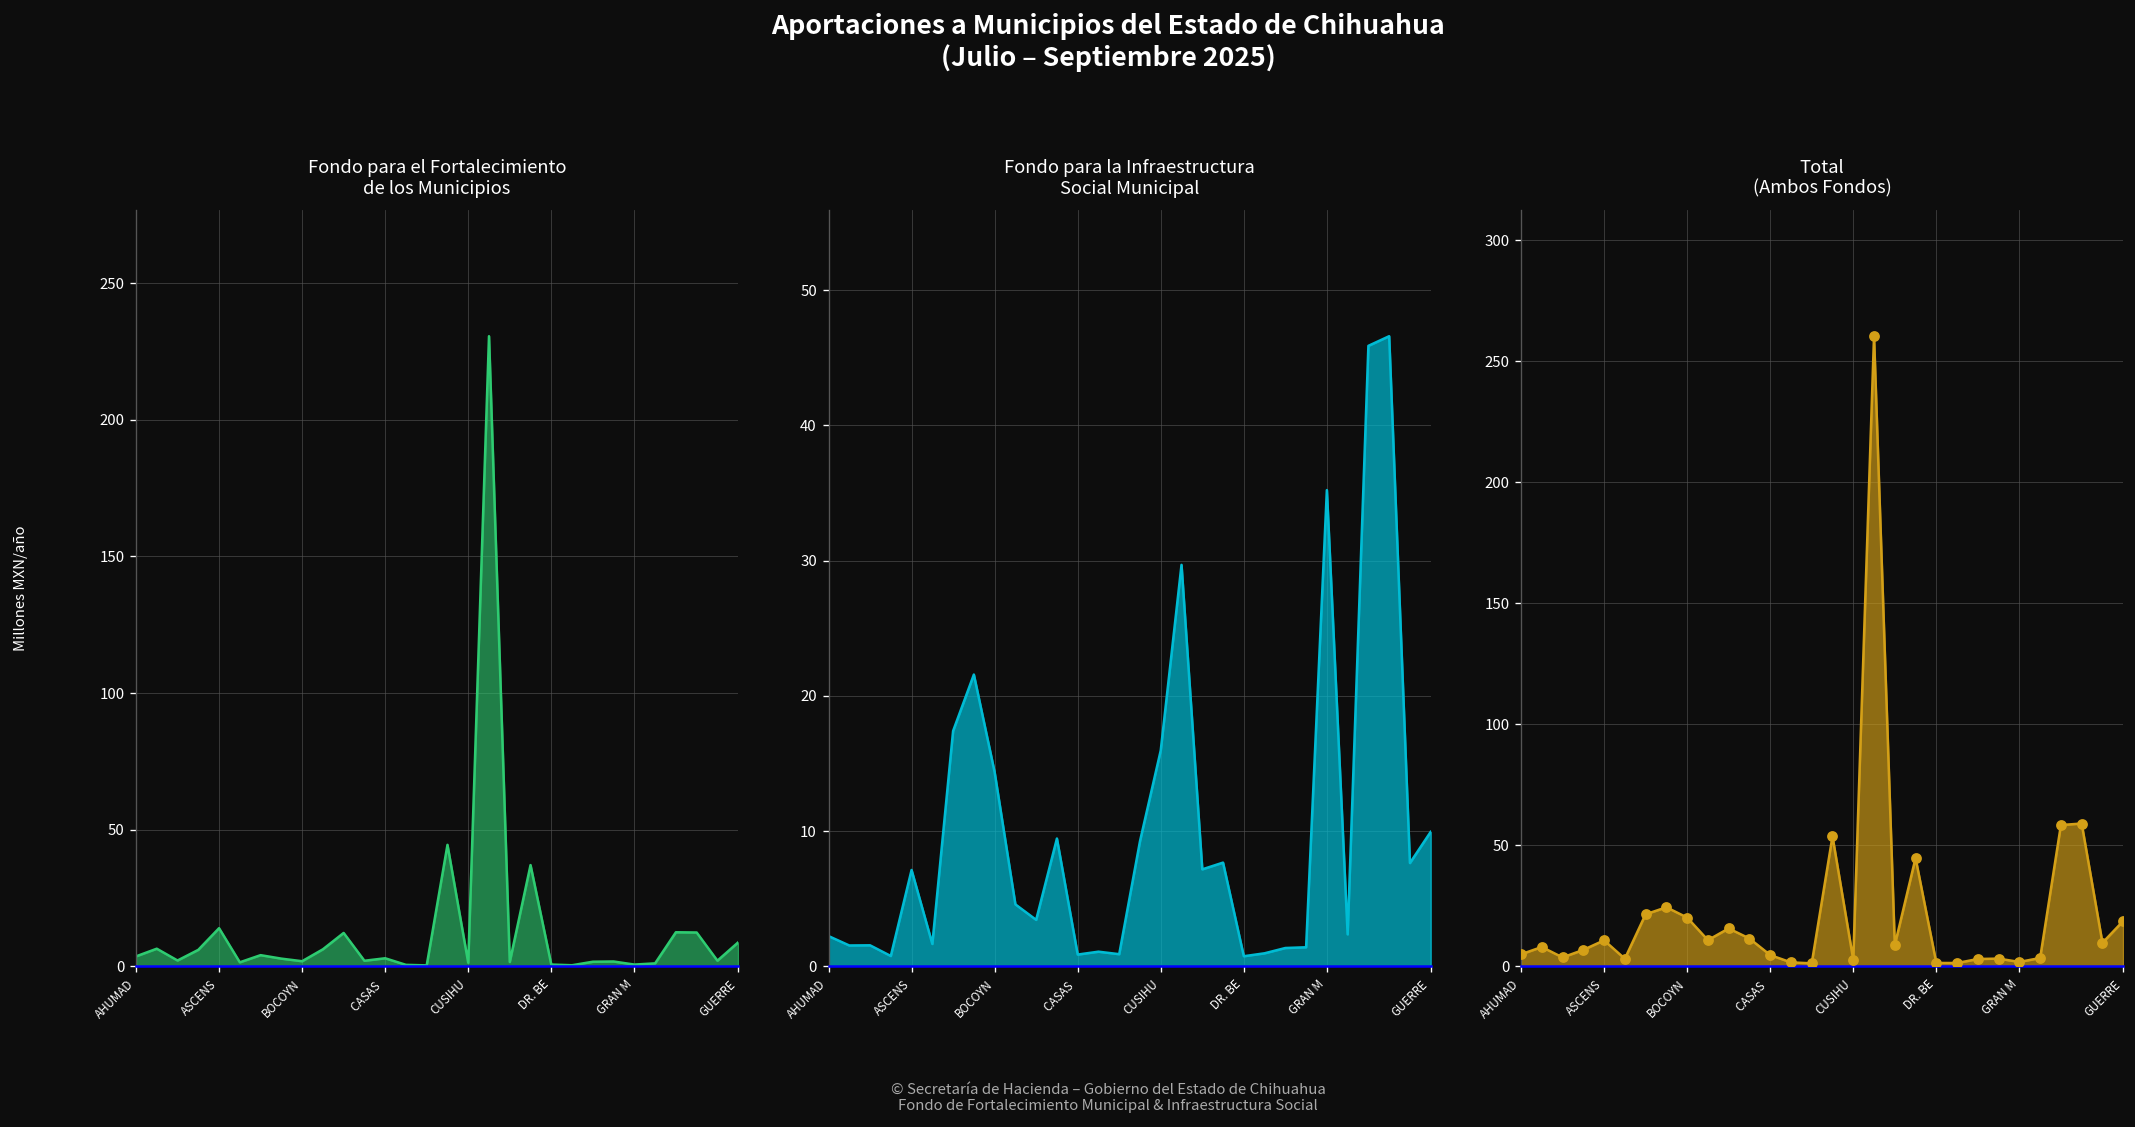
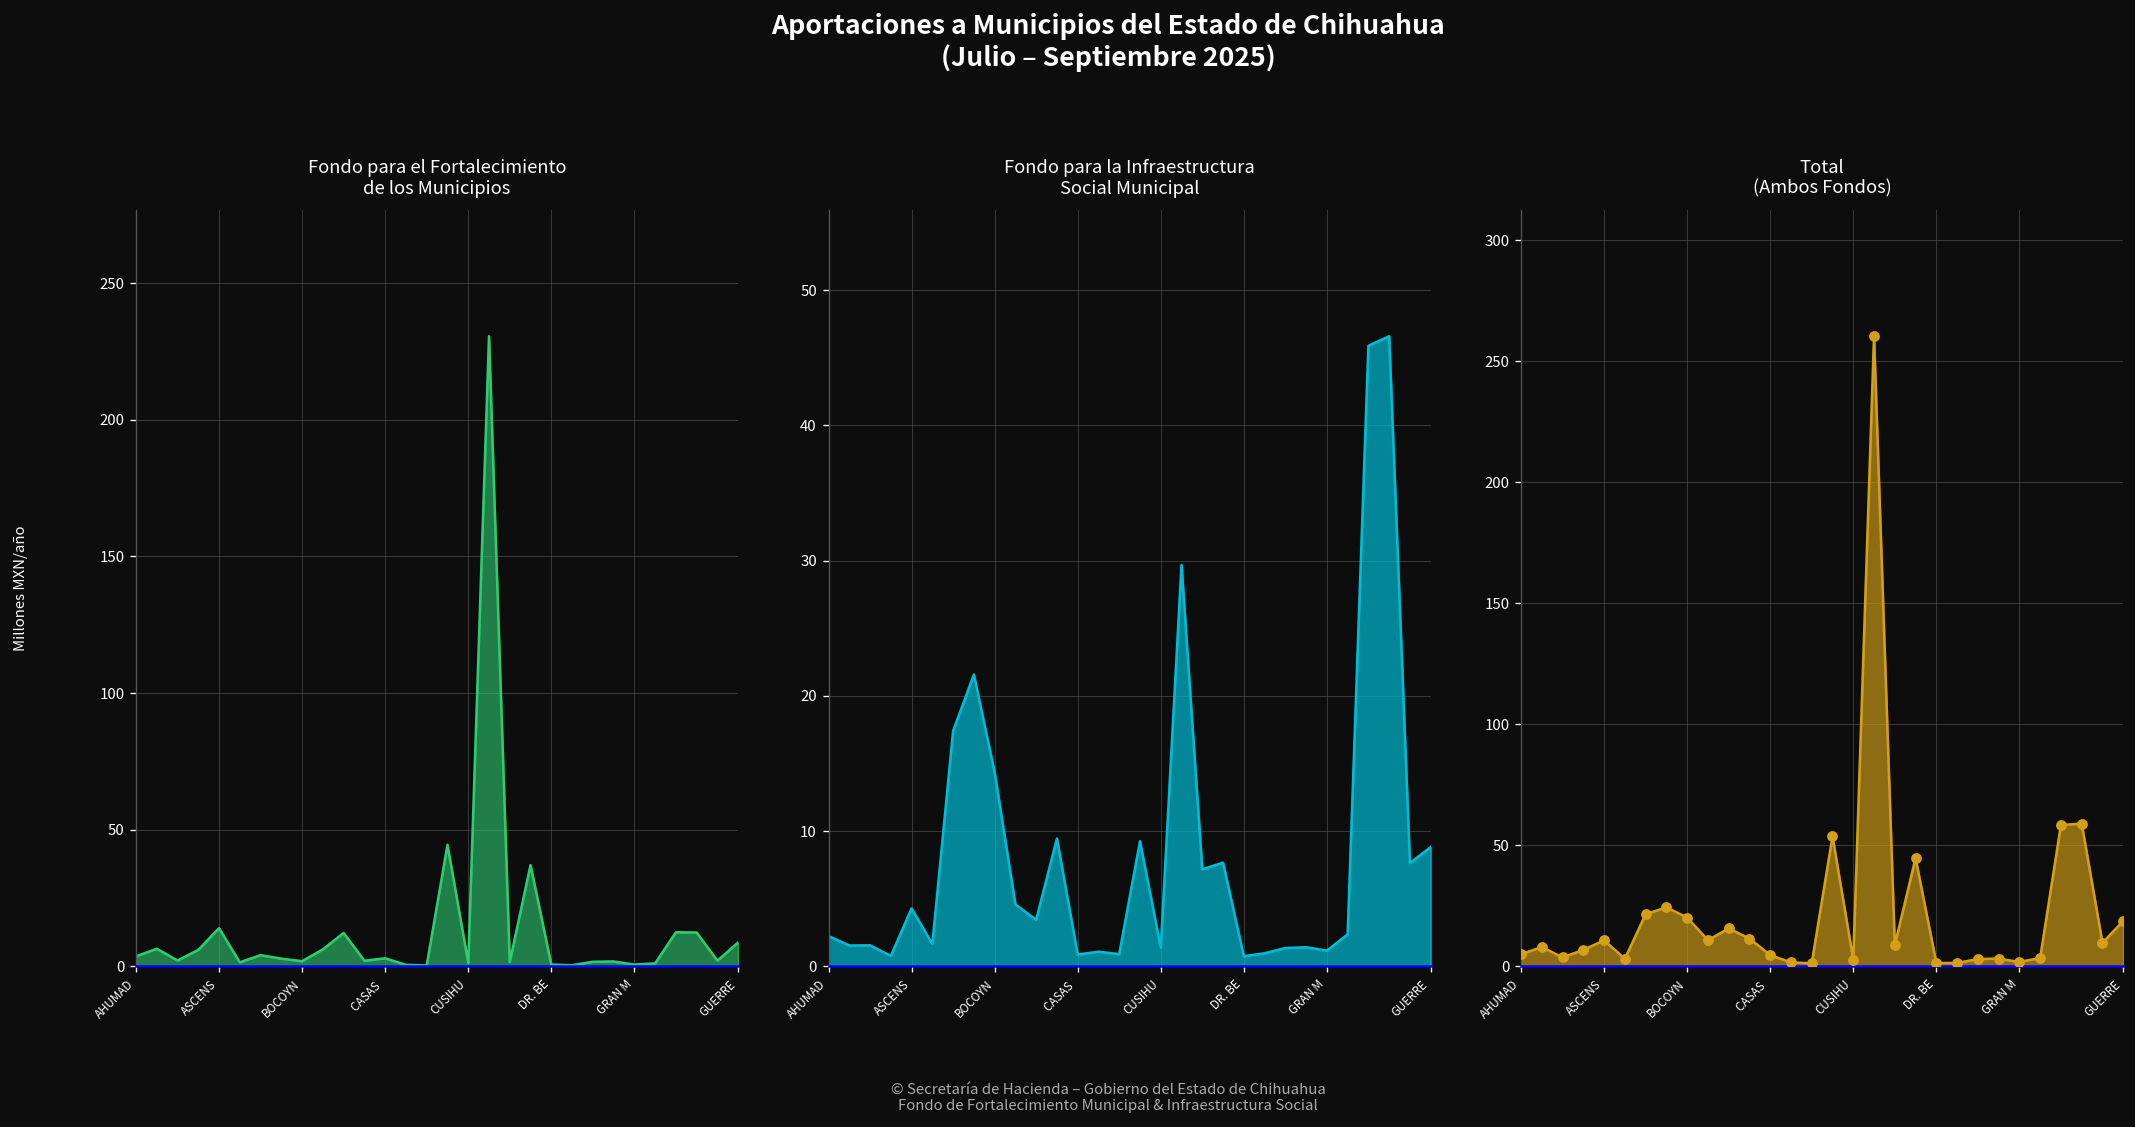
Fondo para la Infraestructura Social Municipal, ASCENS: 7.1 -> 4.3
Fondo para la Infraestructura Social Municipal, CUSIHU: 16.0 -> 1.4
Fondo para la Infraestructura Social Municipal, GRAN M: 35.2 -> 1.2
Fondo para la Infraestructura Social Municipal, GUERRE: 9.9 -> 8.8
